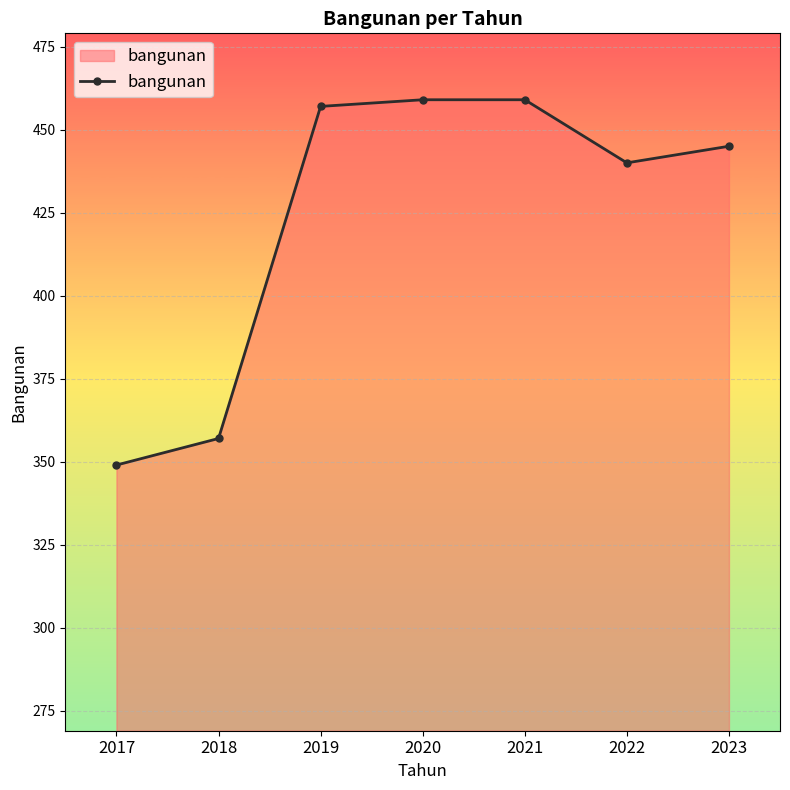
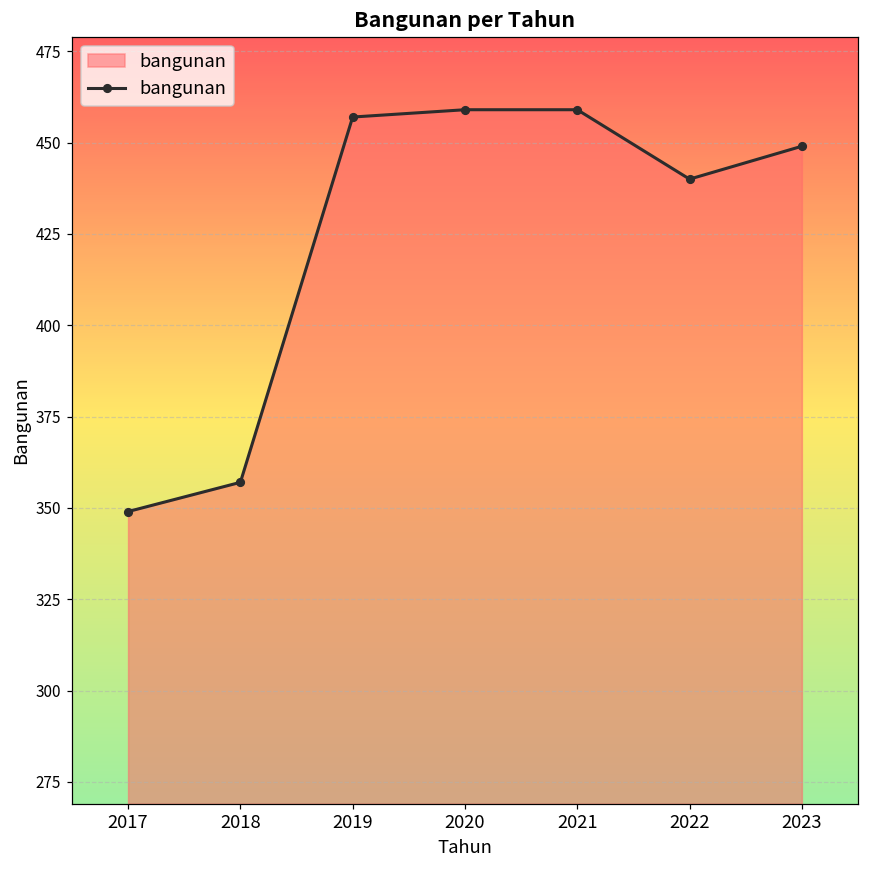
2023: 445 -> 449
